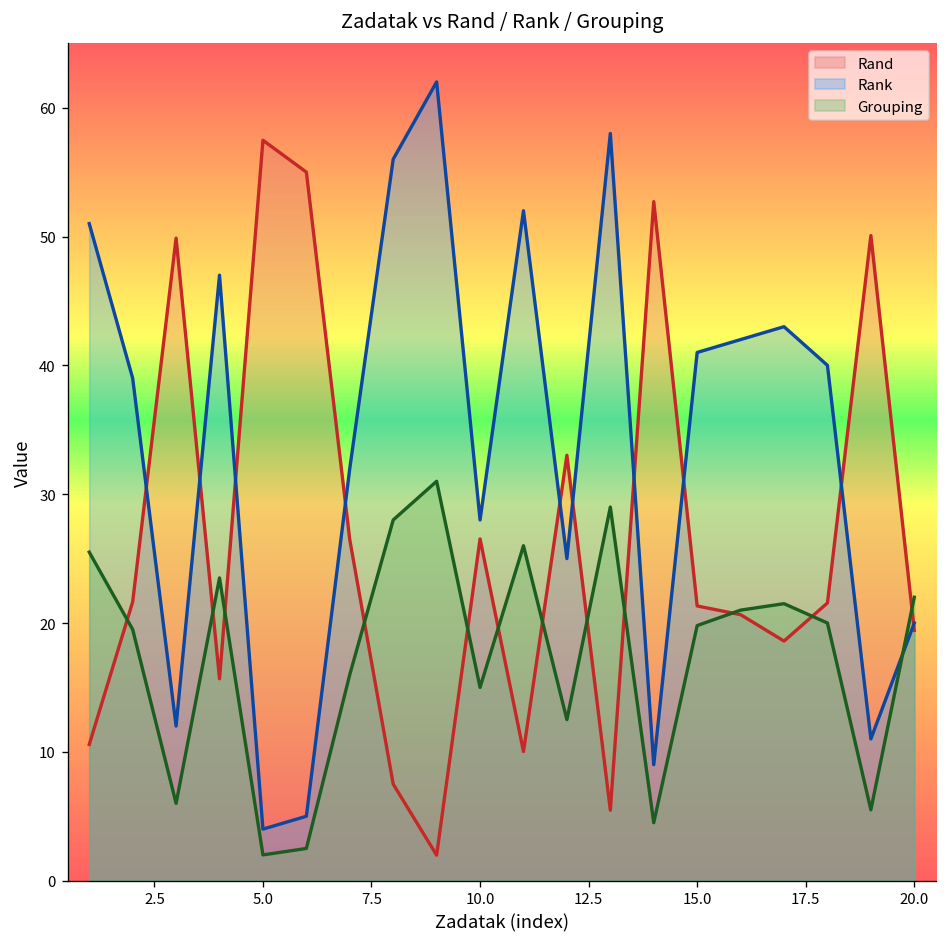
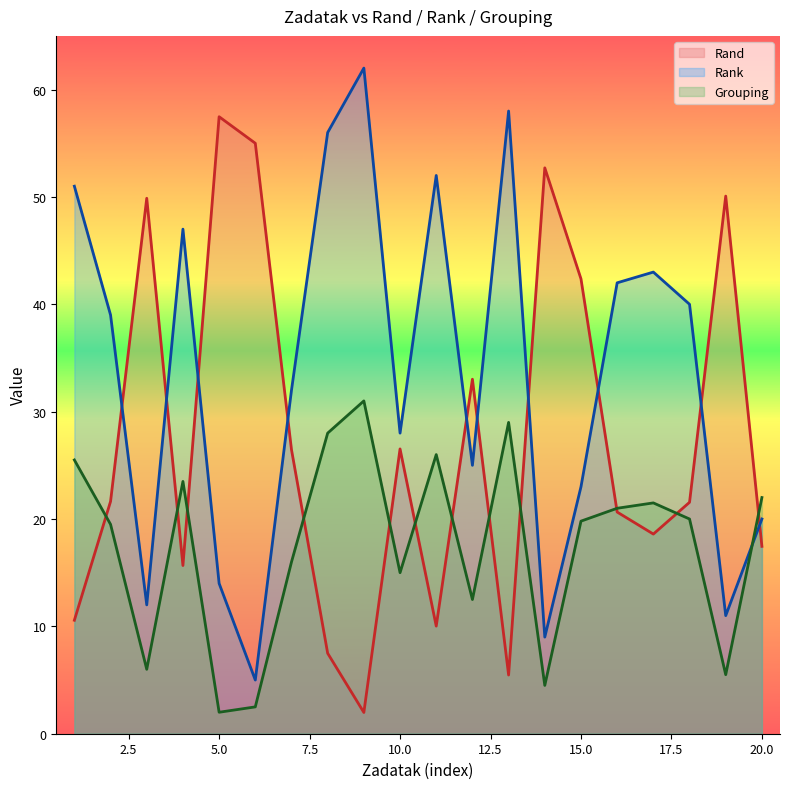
Rank, 5.0: 4 -> 14
Rand, 15.0: 21.3 -> 42.4
Rank, 15.0: 41 -> 23
Rand, 20.0: 19.4 -> 17.5
